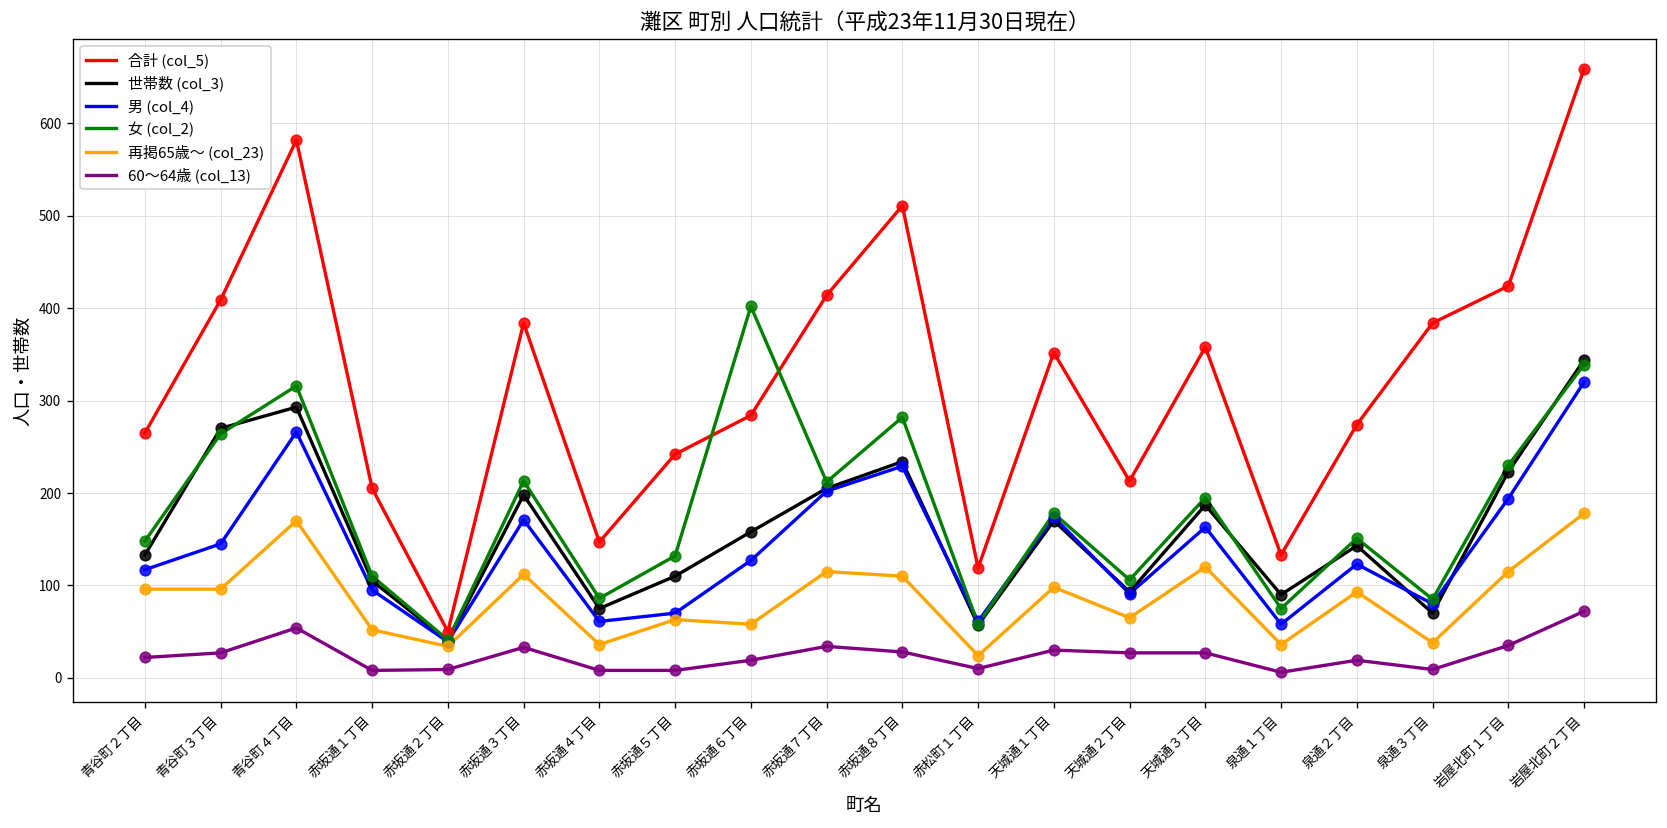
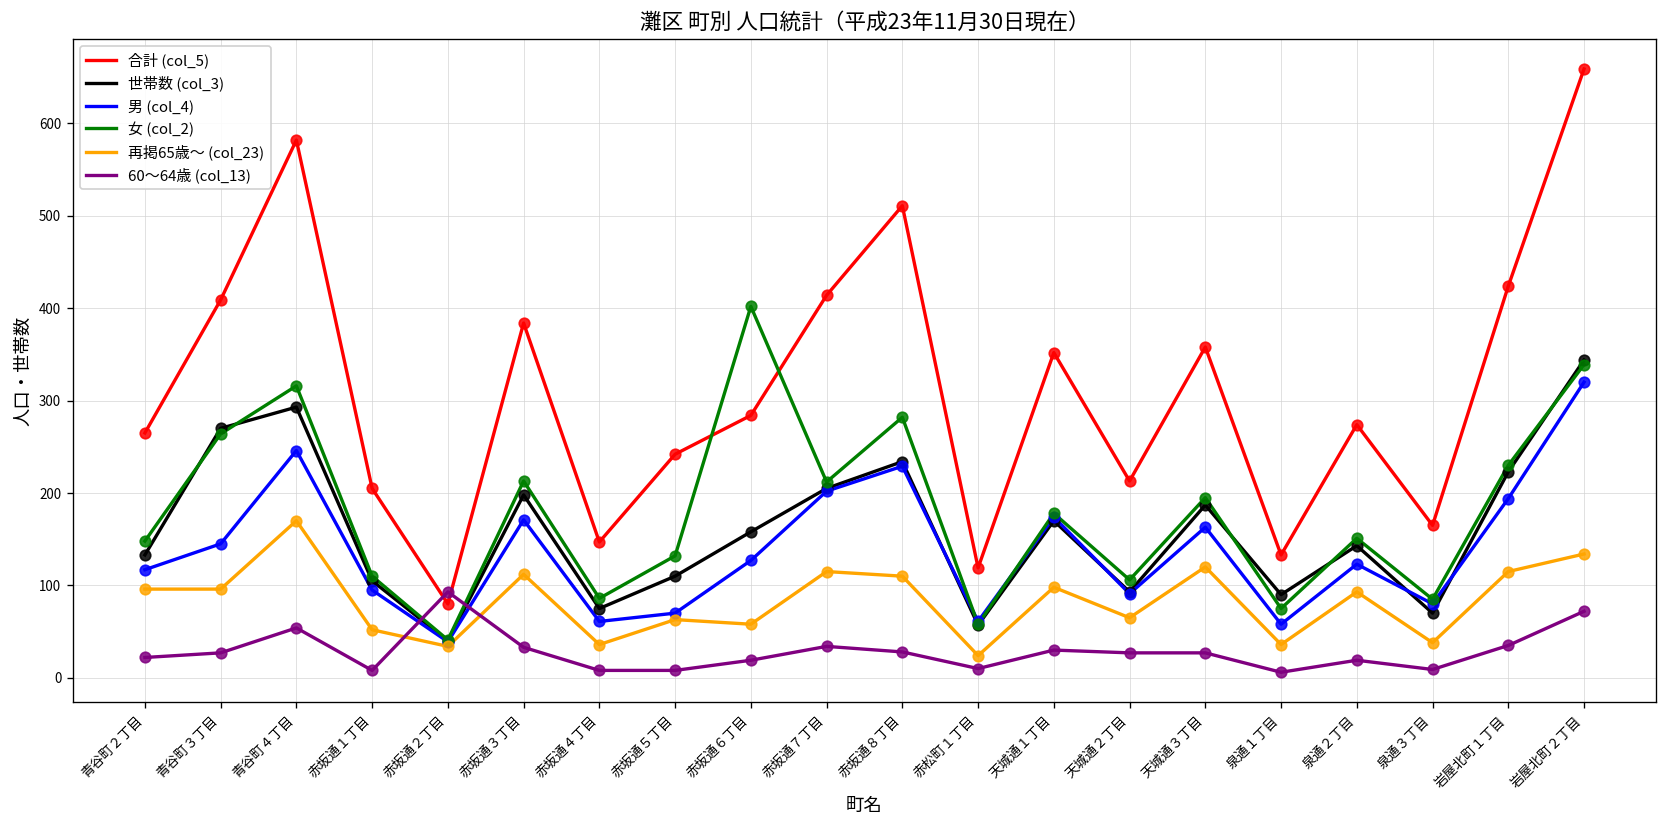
男 (col_4), 青谷町４丁目: 270 -> 250
合計 (col_5), 赤坂通２丁目: 50 -> 80
60～64歳 (col_13), 赤坂通２丁目: 10 -> 90
合計 (col_5), 泉通３丁目: 380 -> 170
再掲65歳～ (col_23), 岩屋北町２丁目: 180 -> 130
